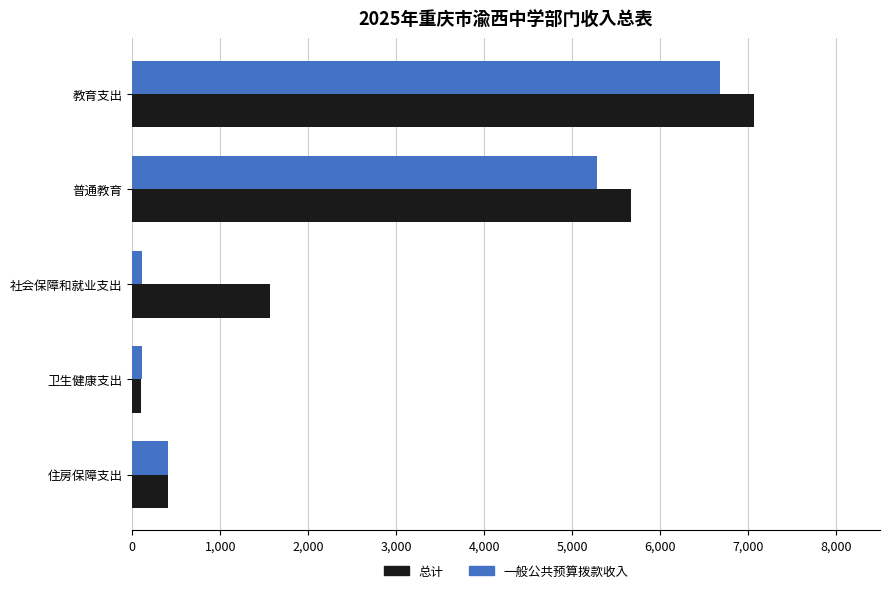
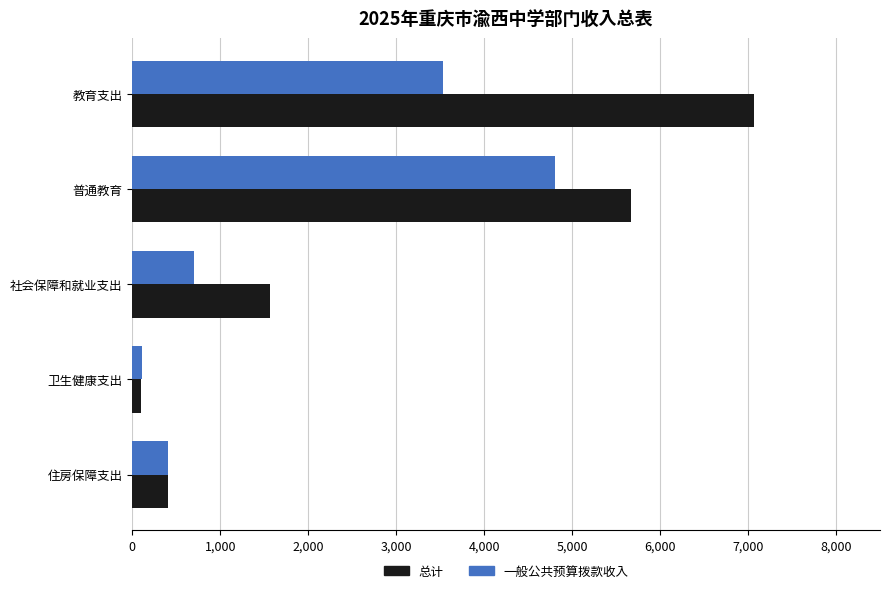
一般公共预算拨款收入, 教育支出: 6,700 -> 3,500
一般公共预算拨款收入, 普通教育: 5,300 -> 4,800
一般公共预算拨款收入, 社会保障和就业支出: 100 -> 700
